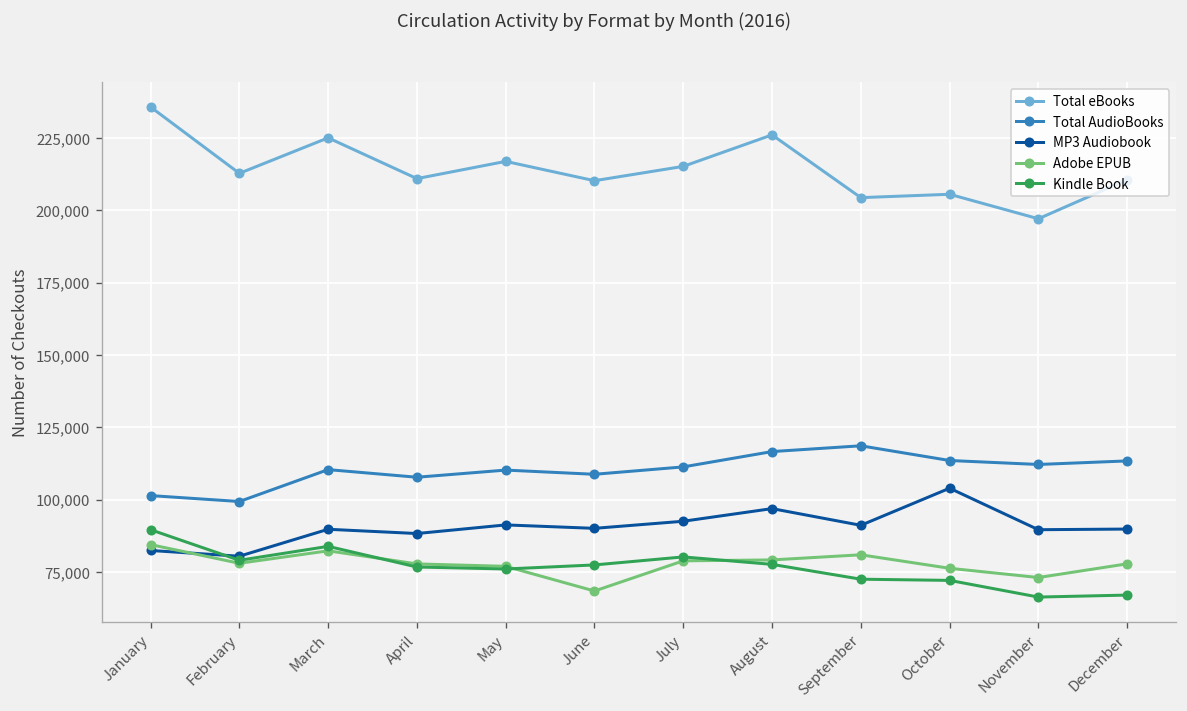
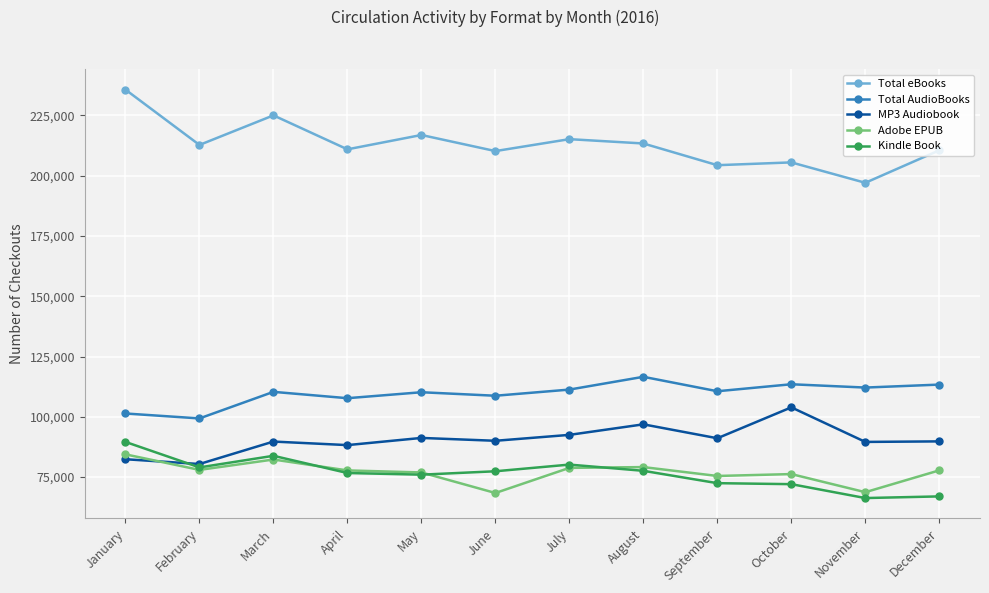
Total eBooks, August: 226,000 -> 213,000
Total AudioBooks, September: 119,000 -> 111,000
Adobe EPUB, September: 81,000 -> 75,000
Adobe EPUB, November: 73,000 -> 69,000
